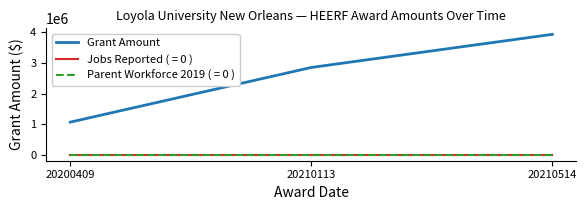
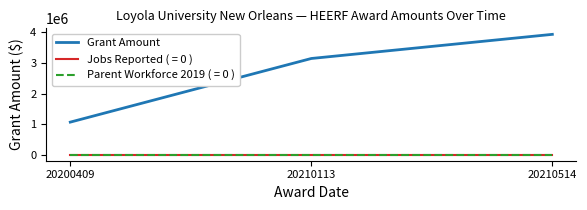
Grant Amount, 20210113: 2900000 -> 3100000
